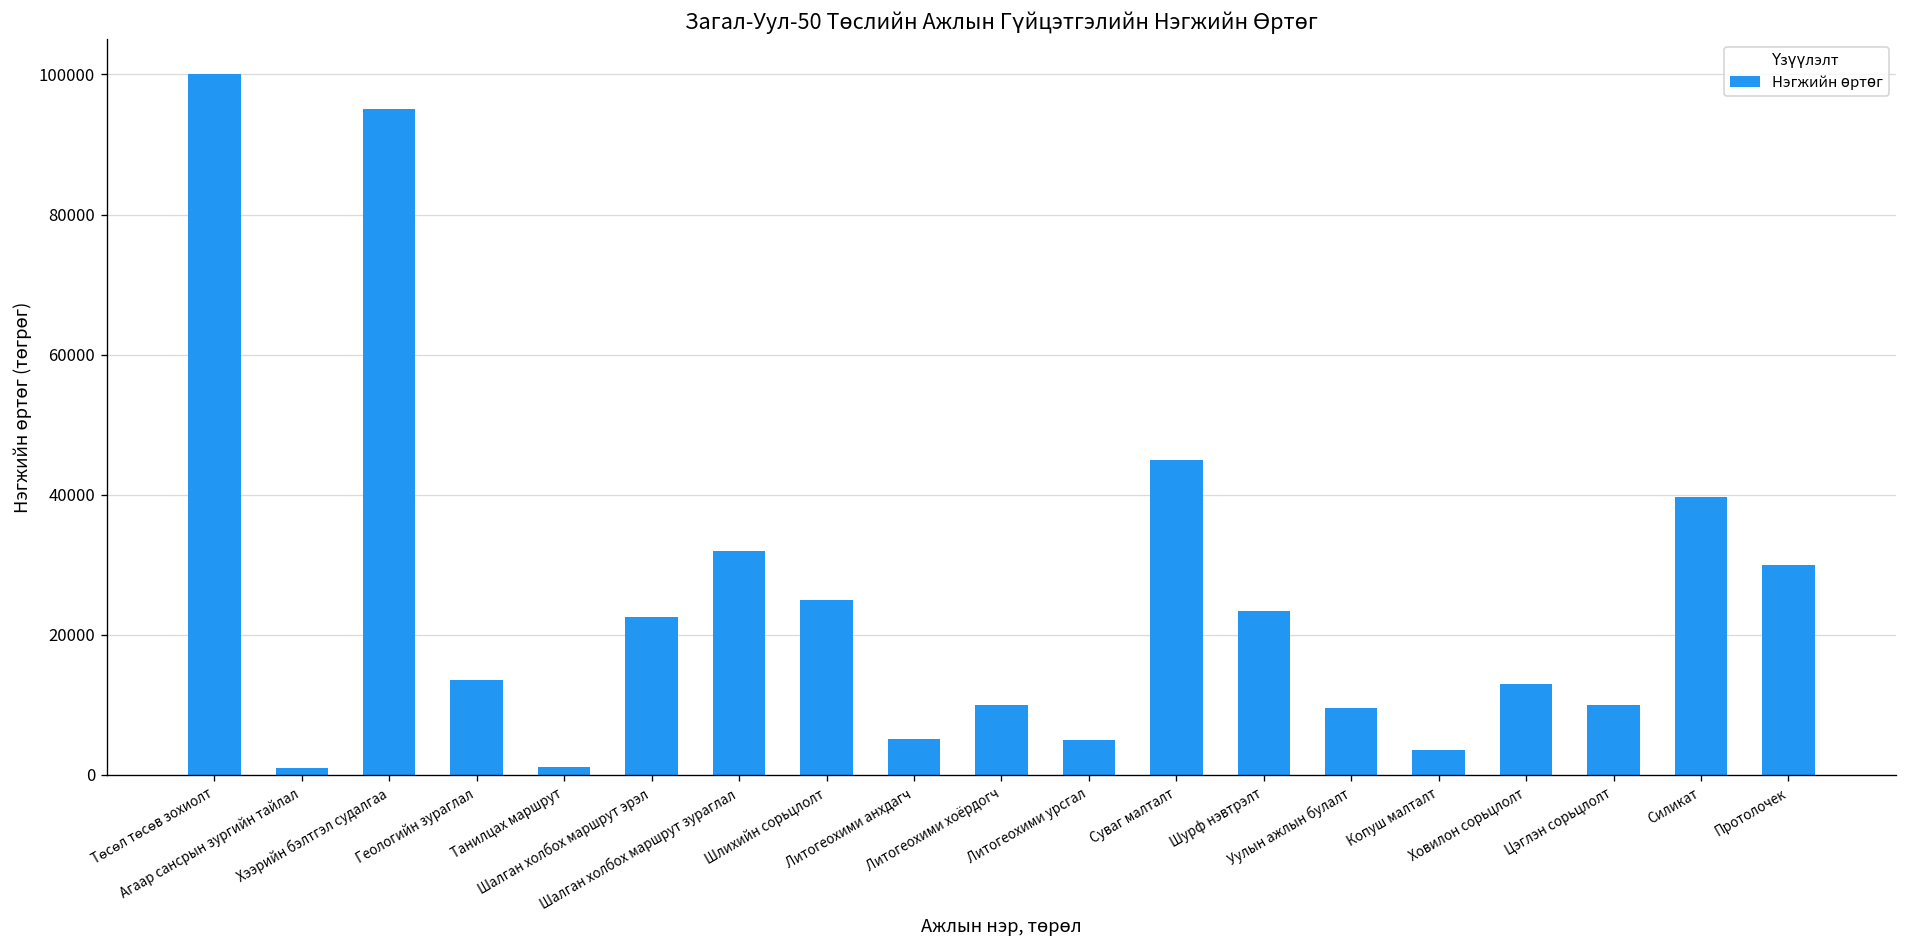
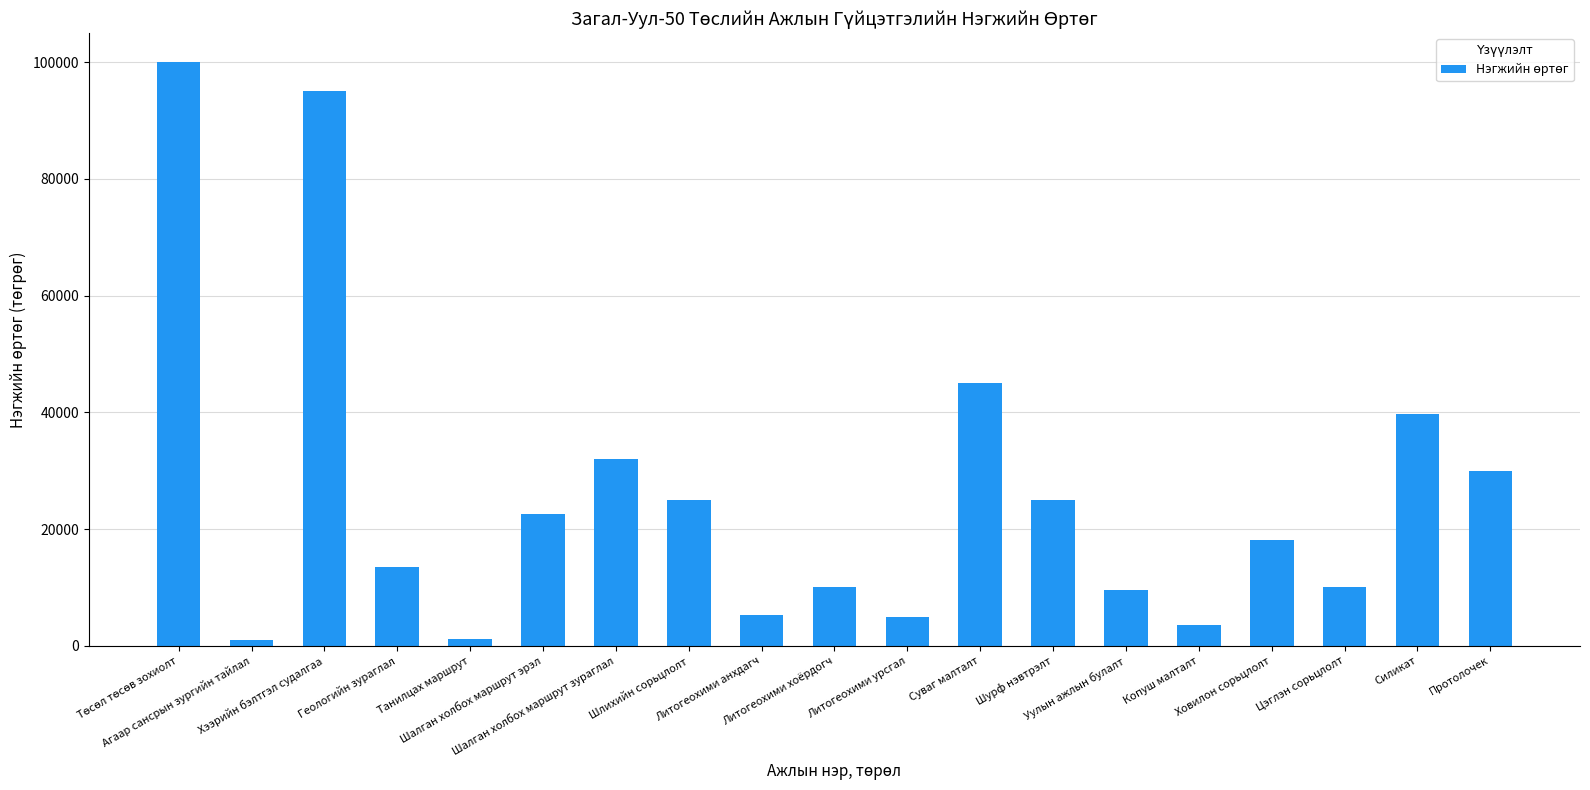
Шурф нэвтрэлт: 23000 -> 25000
Ховилон сорьцлолт: 13000 -> 18000
